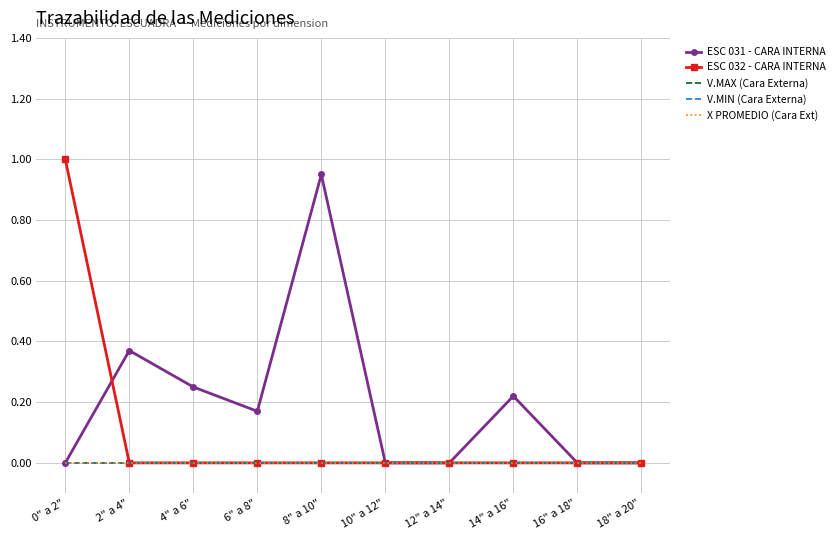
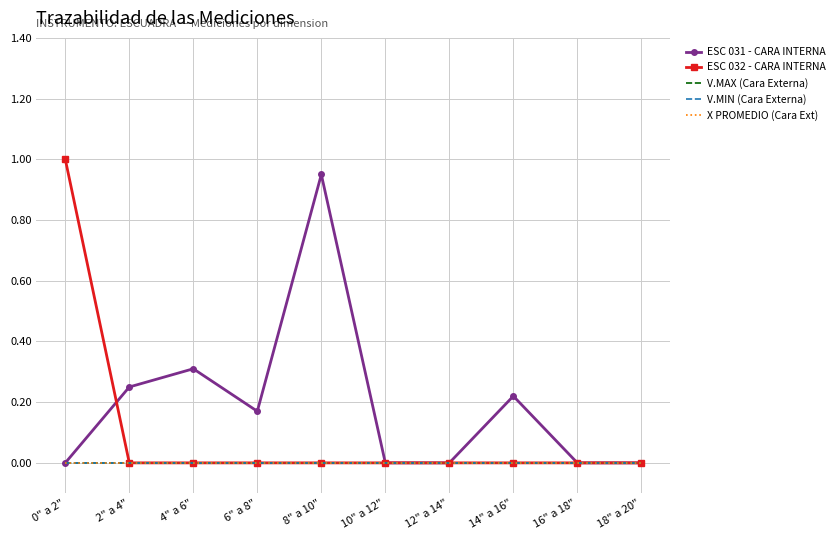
ESC 031 - CARA INTERNA, 2" a 4": 0.37 -> 0.25
ESC 031 - CARA INTERNA, 4" a 6": 0.25 -> 0.31
